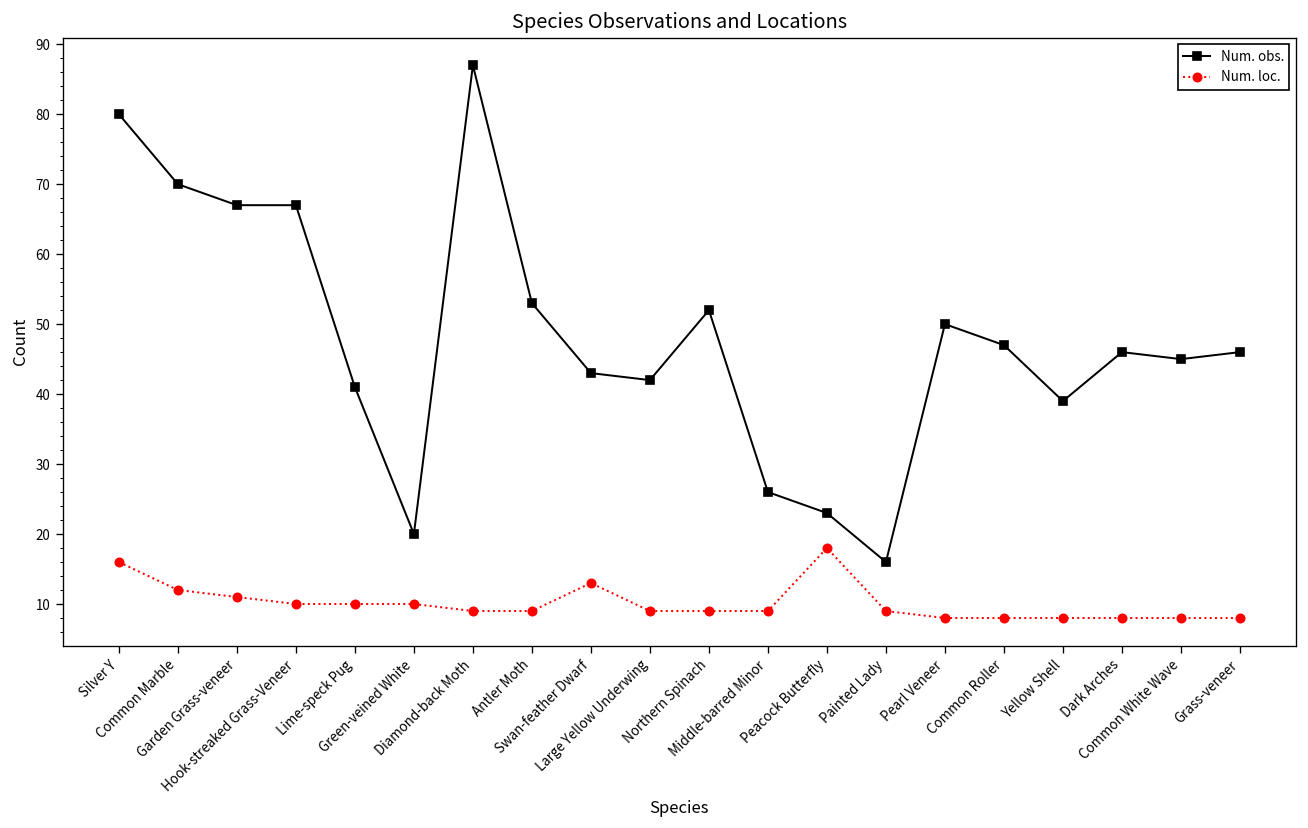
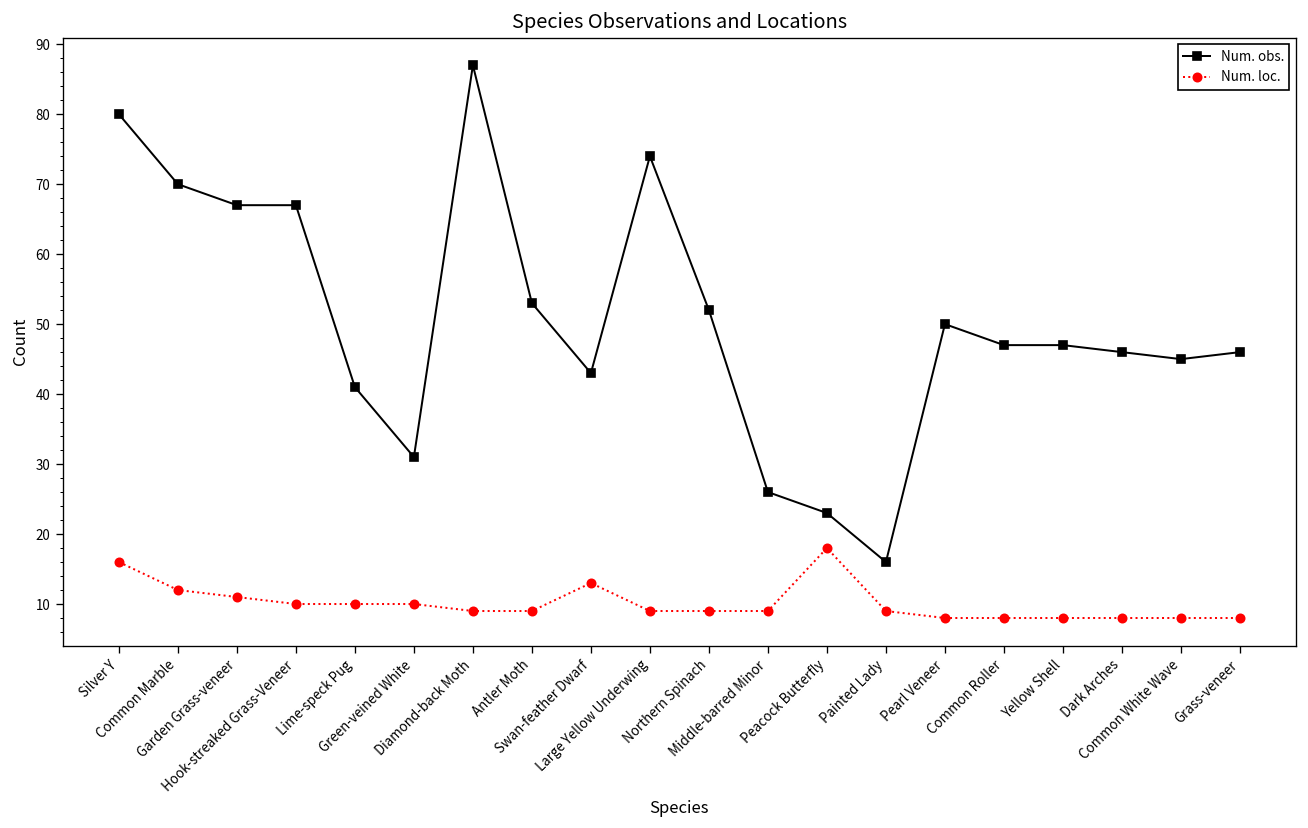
Num. obs., Green-veined White: 20 -> 31
Num. obs., Large Yellow Underwing: 42 -> 74
Num. obs., Yellow Shell: 39 -> 47
